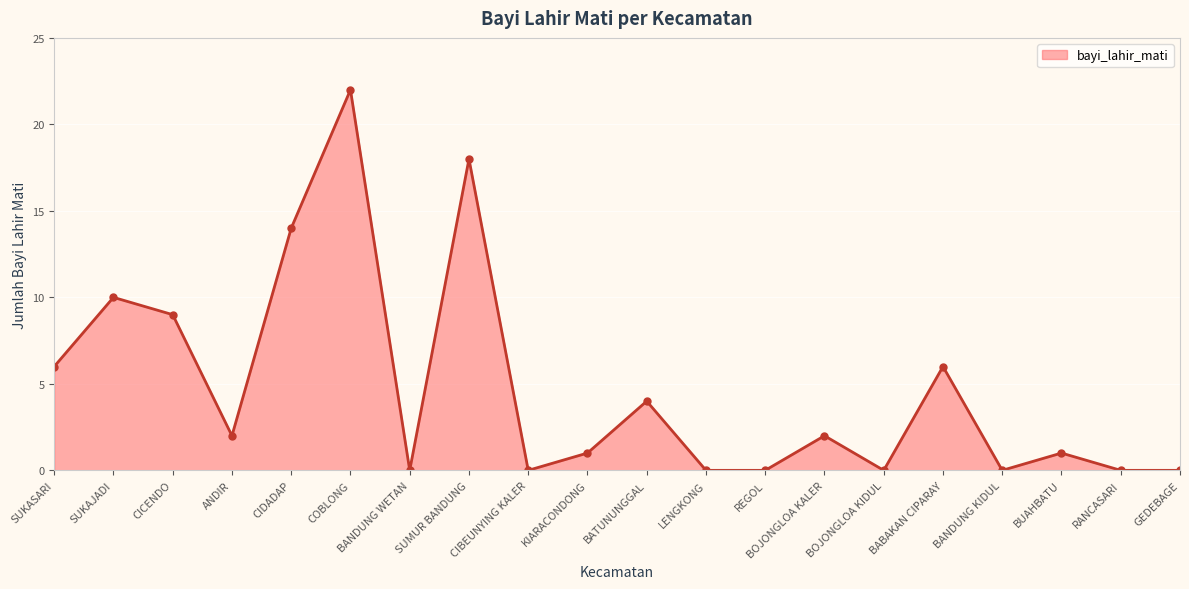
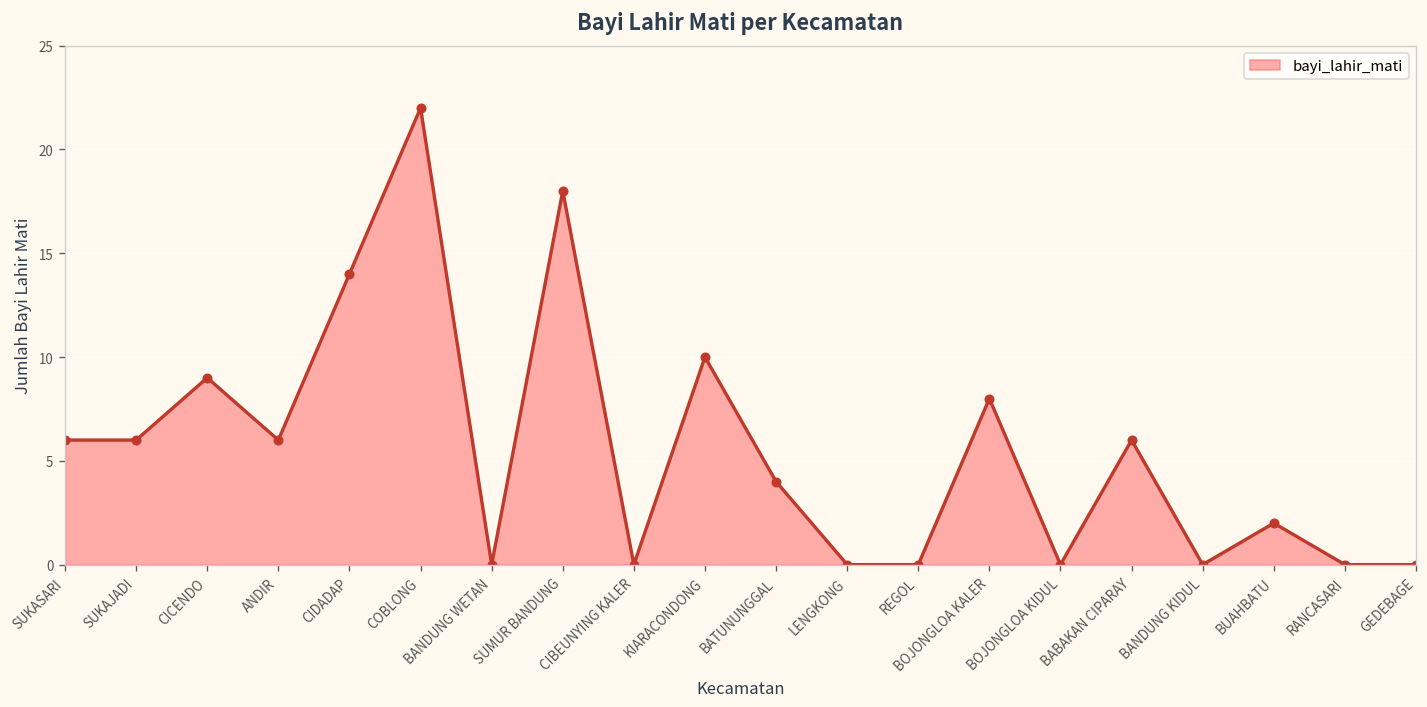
SUKAJADI: 10 -> 6
ANDIR: 2 -> 6
KIARACONDONG: 1 -> 10
BOJONGLOA KALER: 2 -> 8
BUAHBATU: 1 -> 2
